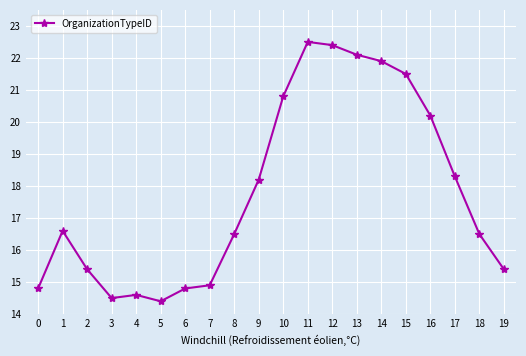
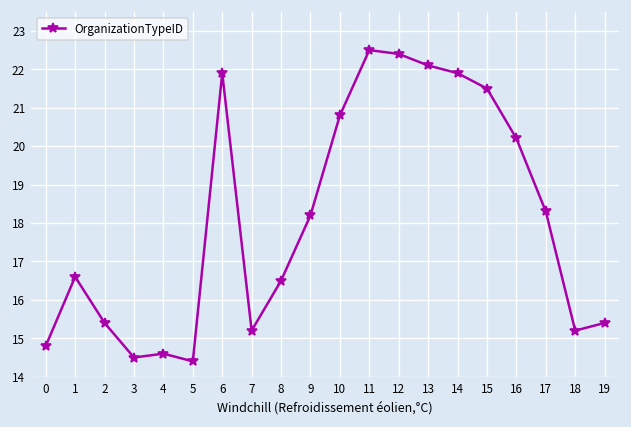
6: 14.8 -> 21.9
7: 14.9 -> 15.2
18: 16.5 -> 15.2
